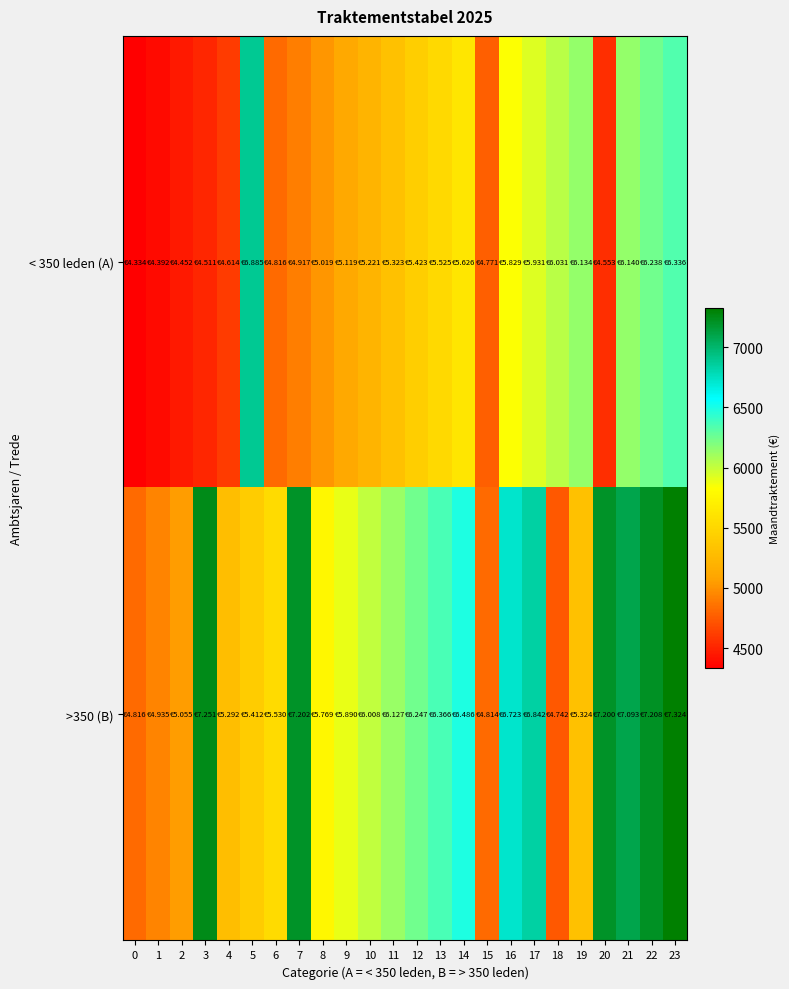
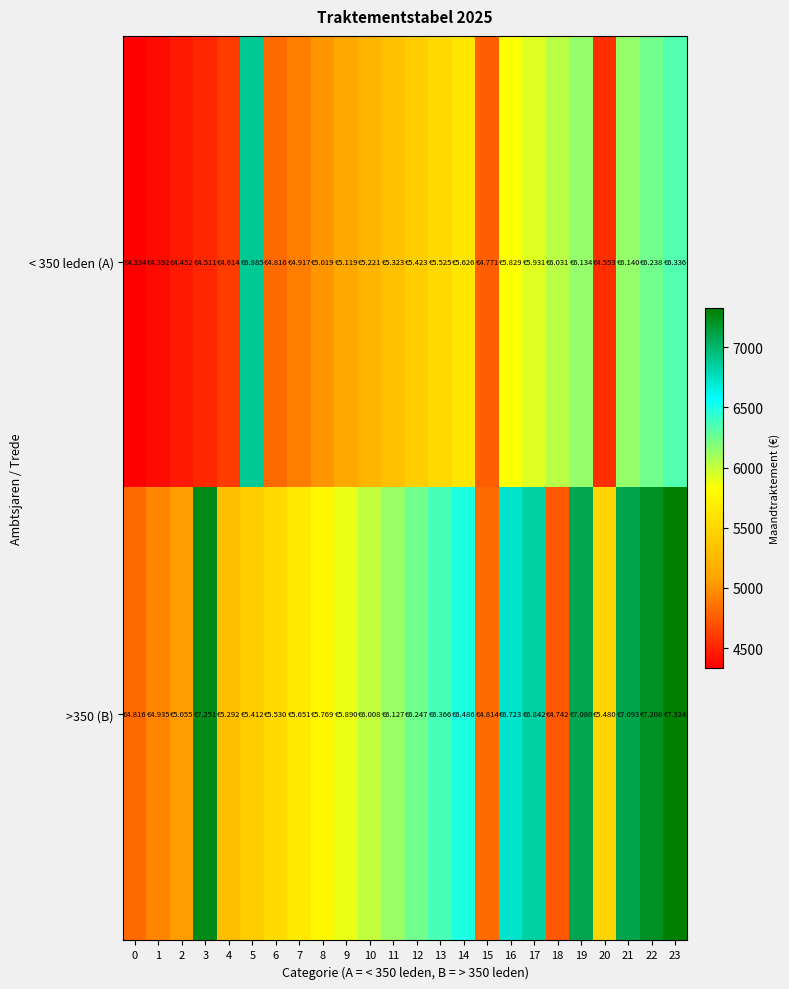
>350 (B), 7: €7.202 -> €5.651
>350 (B), 19: €5.324 -> €7.080
>350 (B), 20: €7.200 -> €5.480
